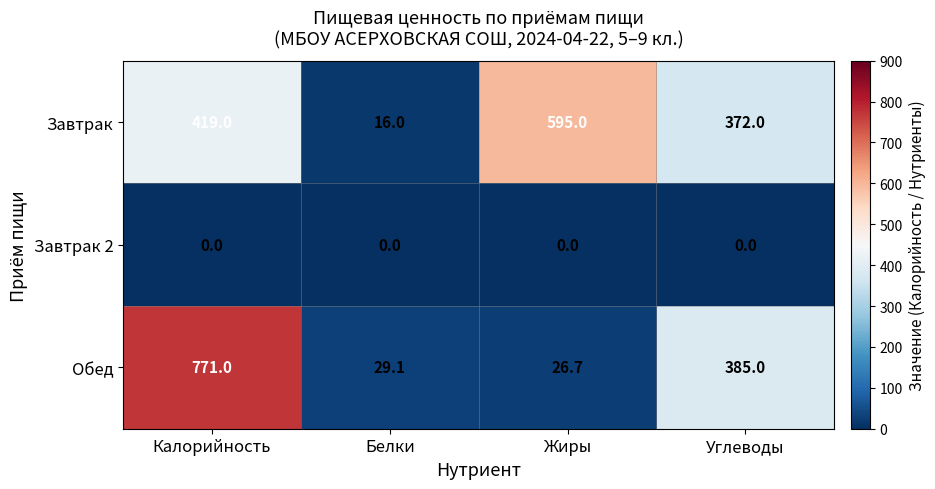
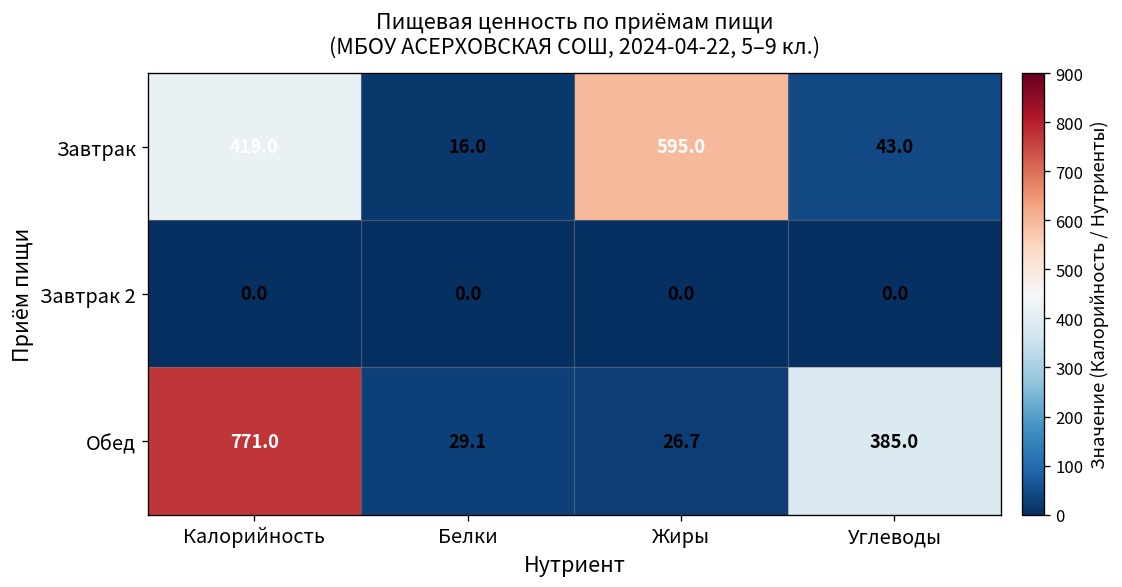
Завтрак, Углеводы: 372.0 -> 43.0
